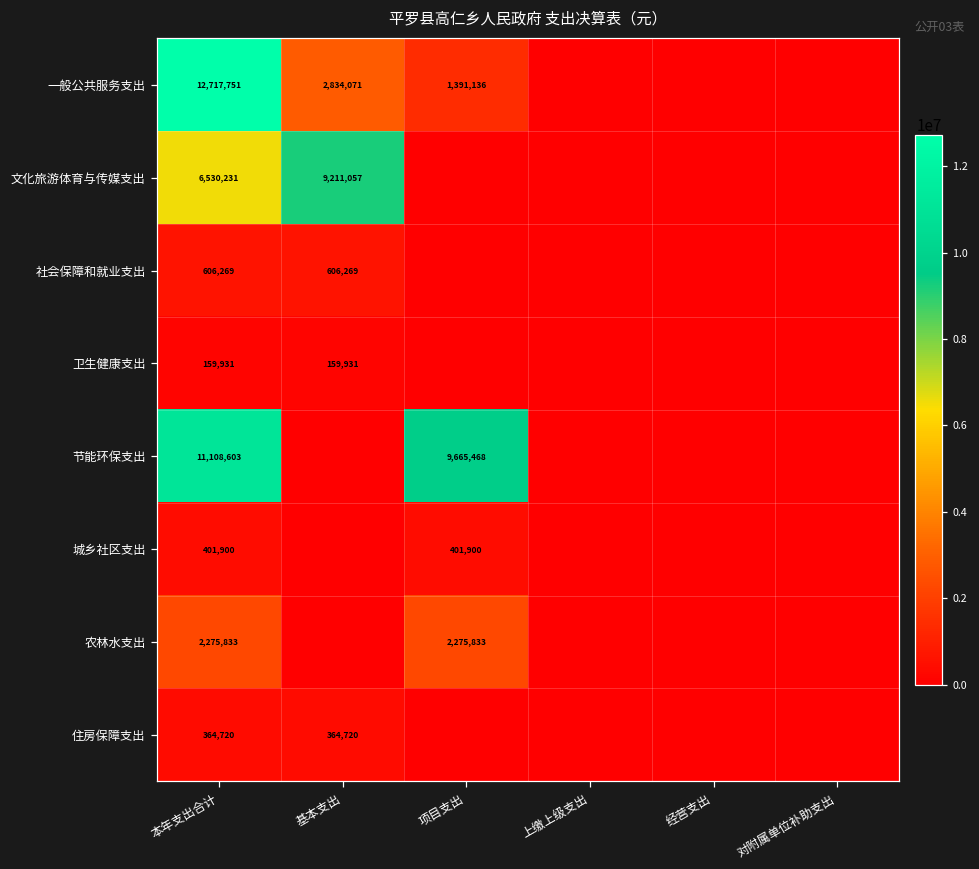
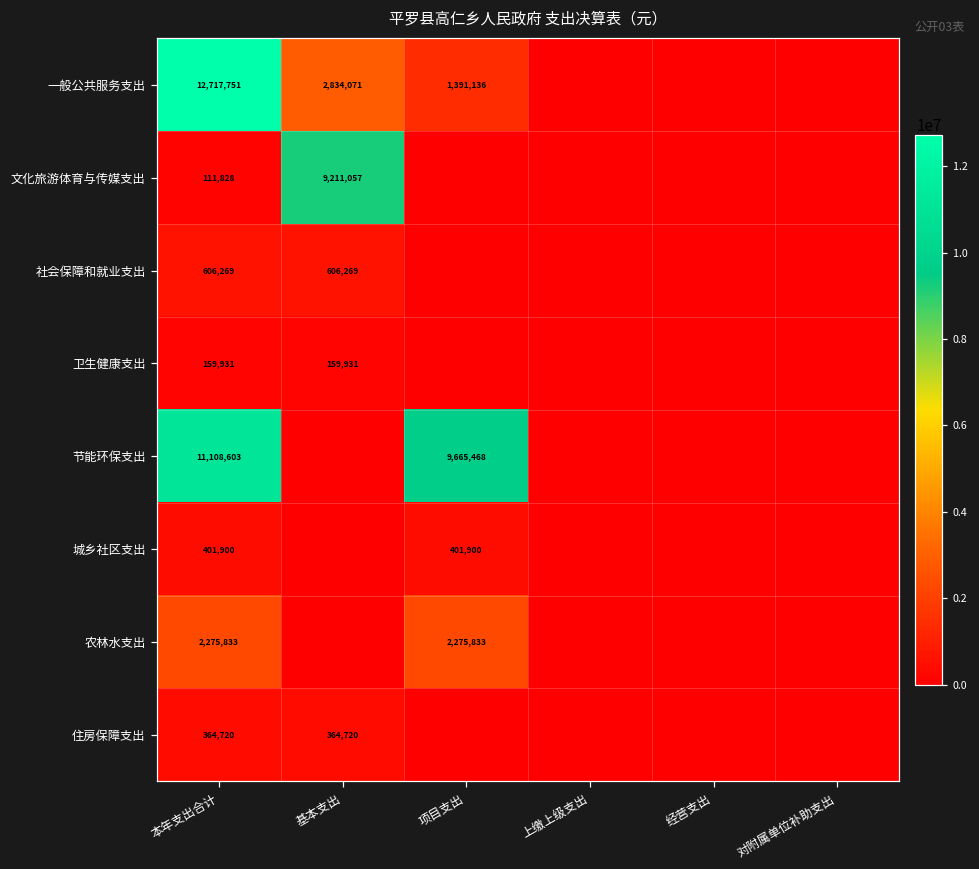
文化旅游体育与传媒支出, 本年支出合计: 6,530,231 -> 111,828
